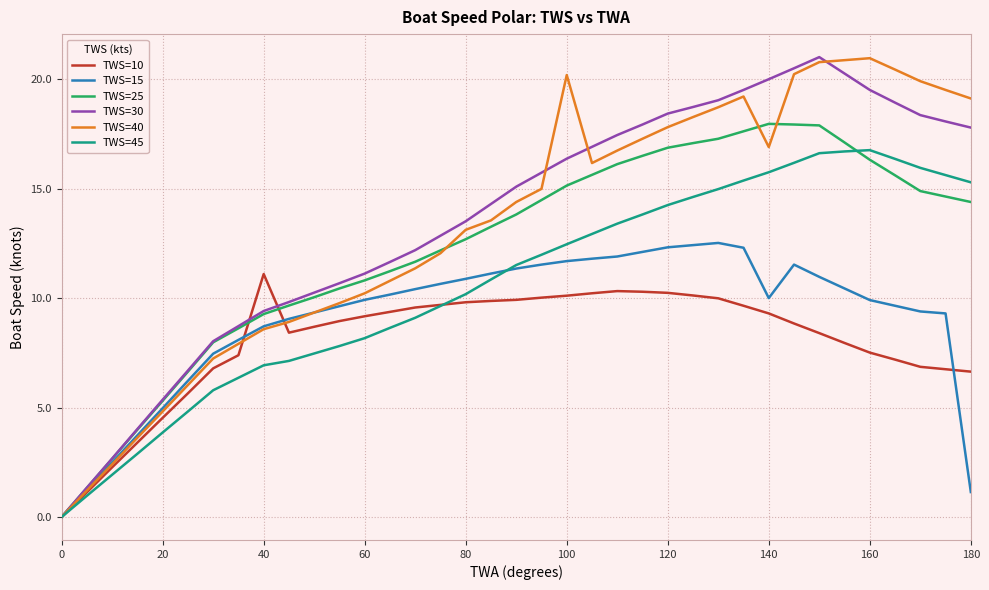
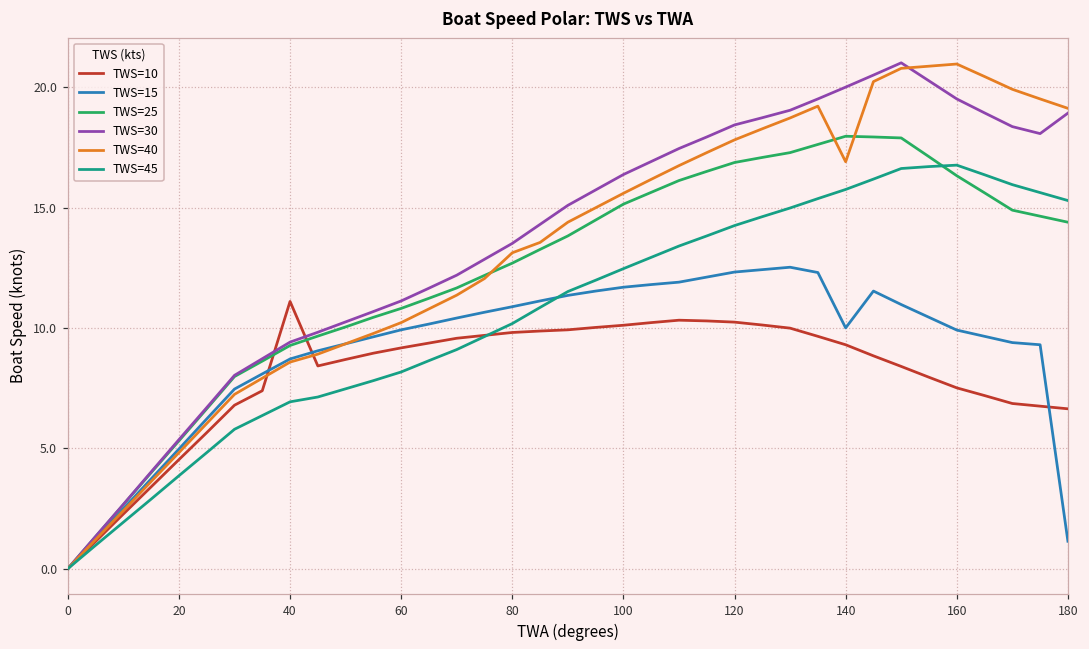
TWS=40, 100: 20.2 -> 15.6
TWS=30, 180: 17.8 -> 18.9
